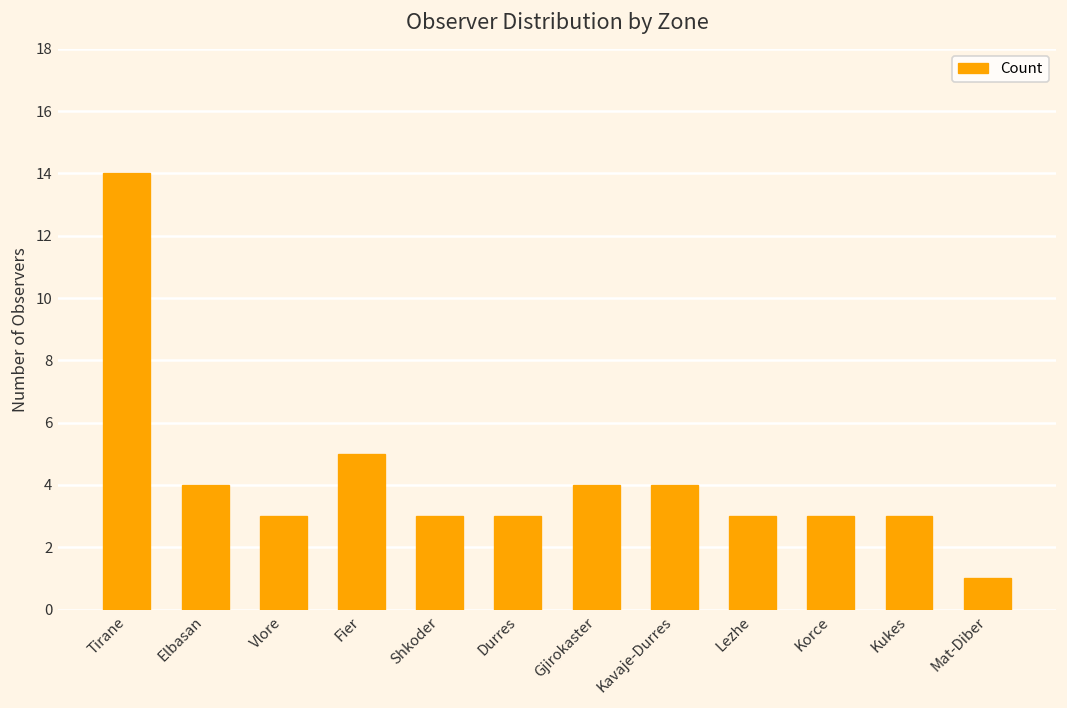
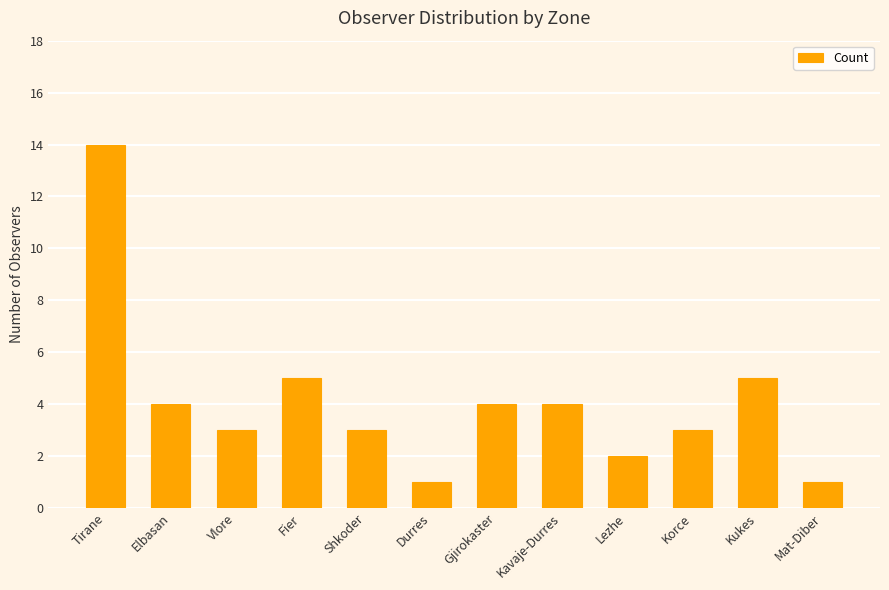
Durres: 3 -> 1
Lezhe: 3 -> 2
Kukes: 3 -> 5
